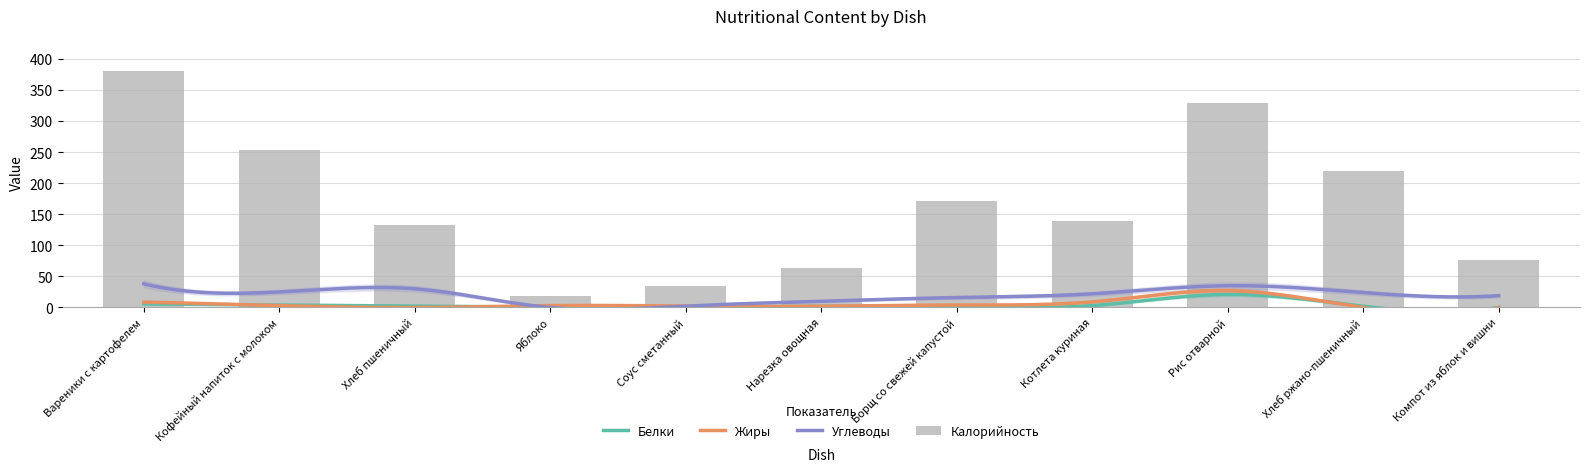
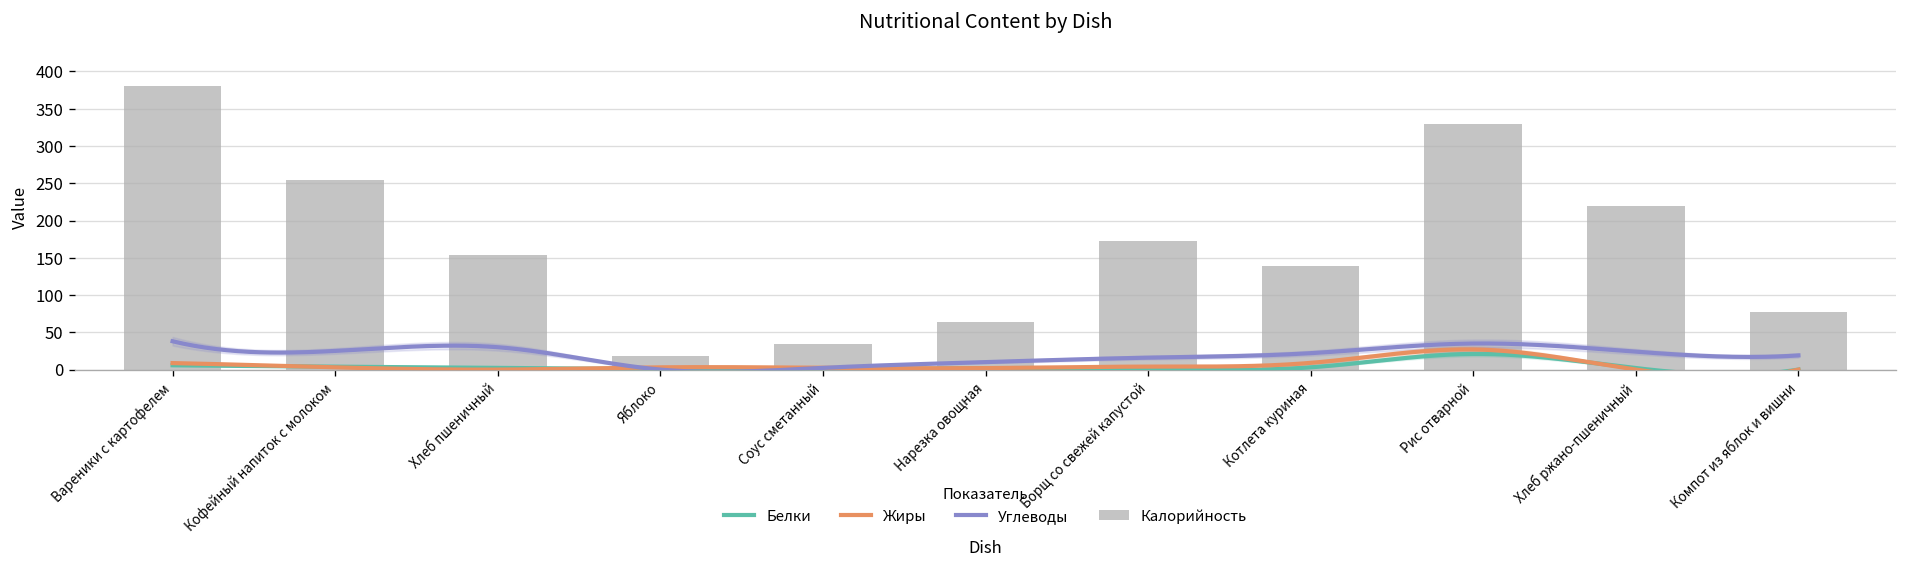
Калорийность, Хлеб пшеничный: 130 -> 150
